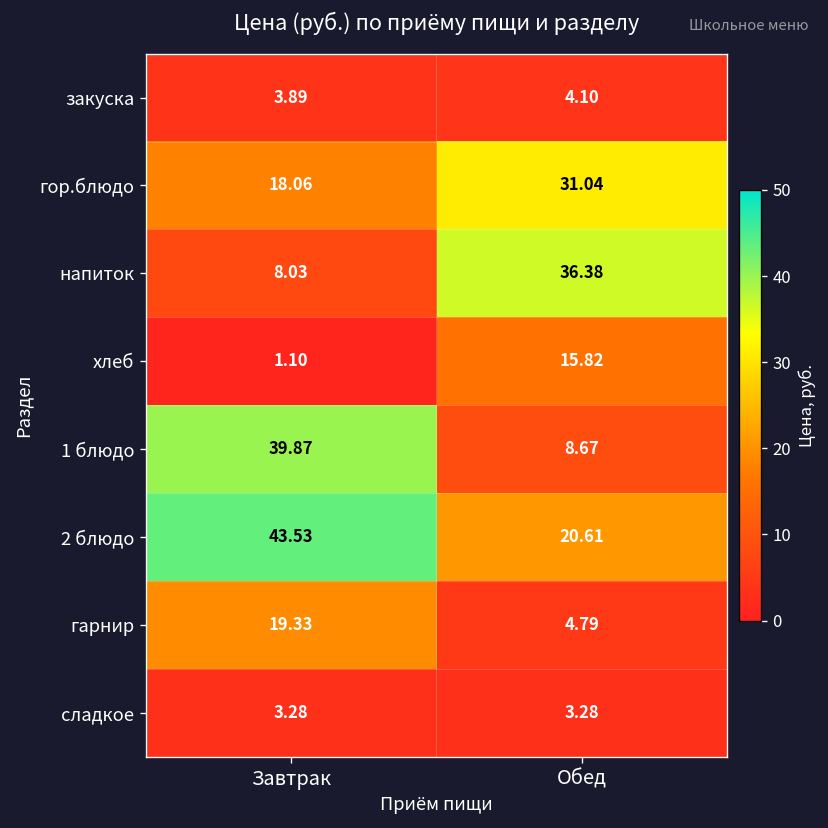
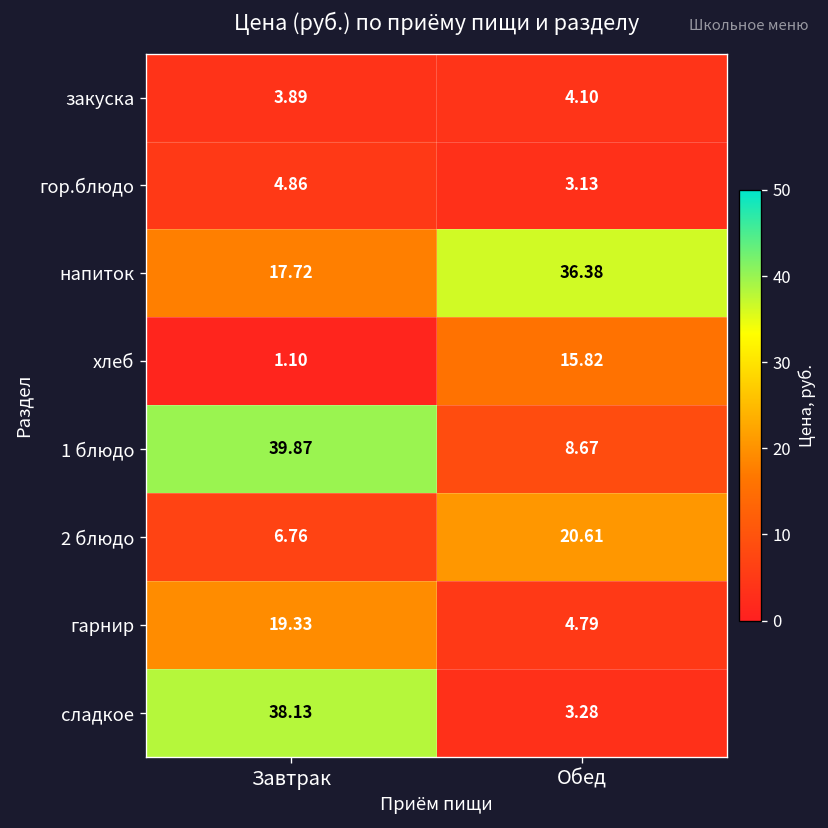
гор.блюдо, Завтрак: 18.06 -> 4.86
гор.блюдо, Обед: 31.04 -> 3.13
напиток, Завтрак: 8.03 -> 17.72
2 блюдо, Завтрак: 43.53 -> 6.76
сладкое, Завтрак: 3.28 -> 38.13
